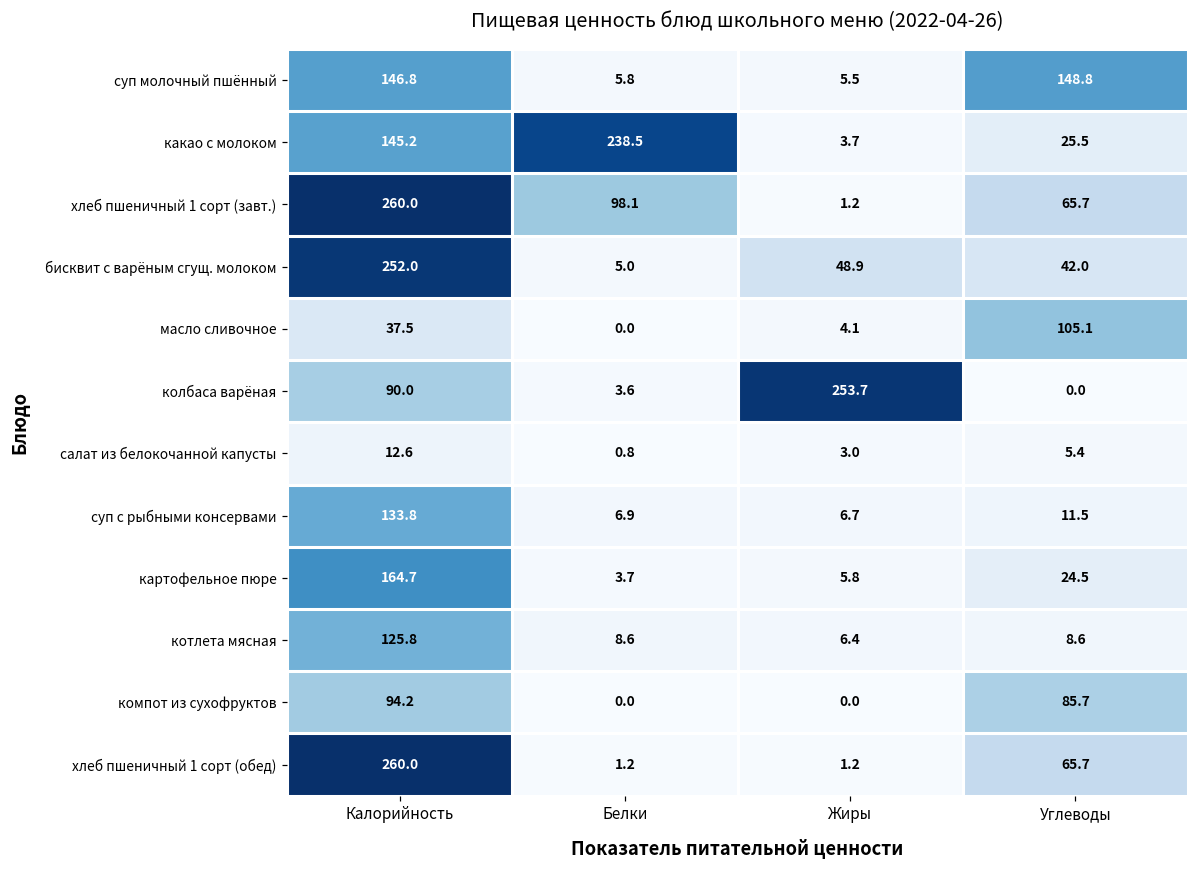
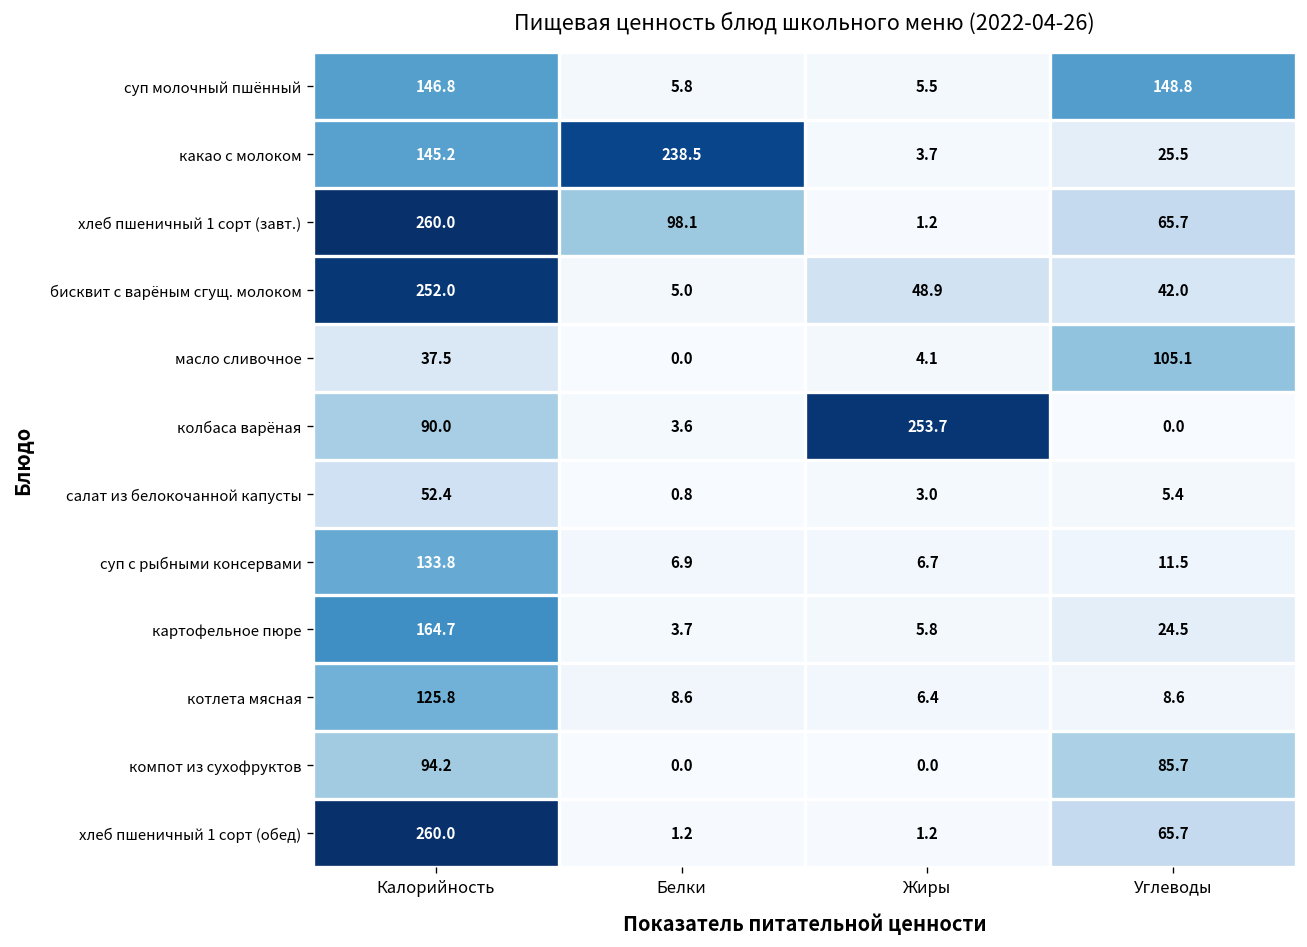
салат из белокочанной капусты, Калорийность: 12.6 -> 52.4
